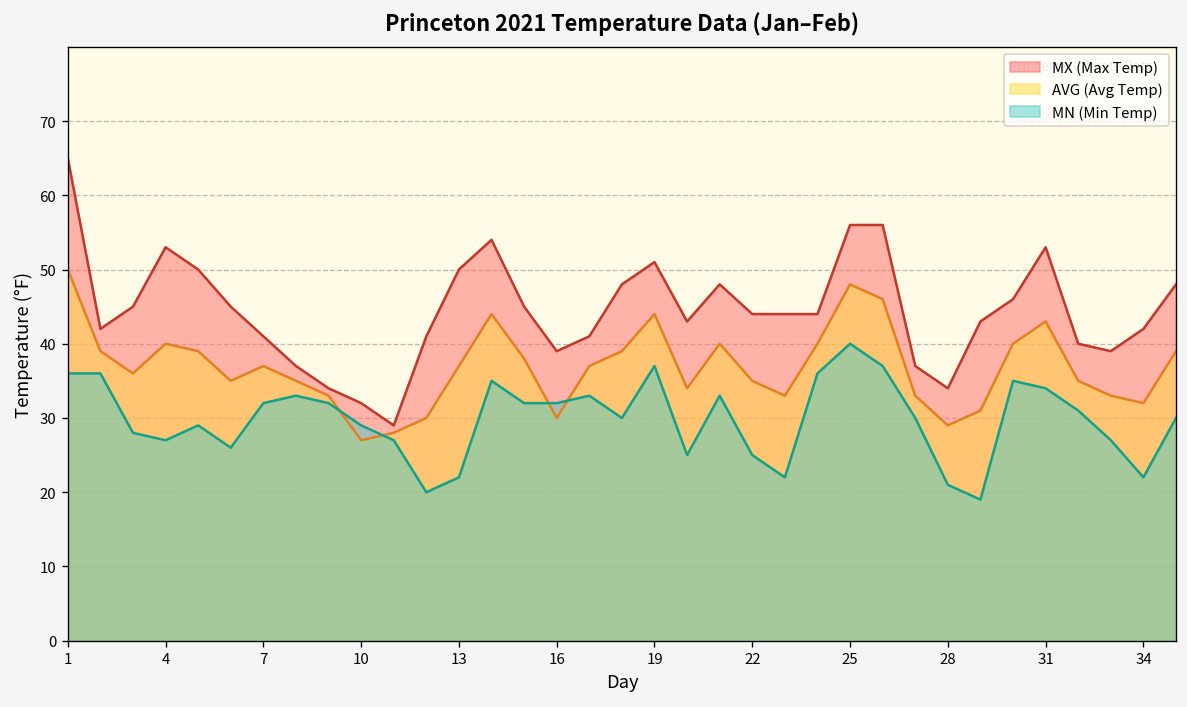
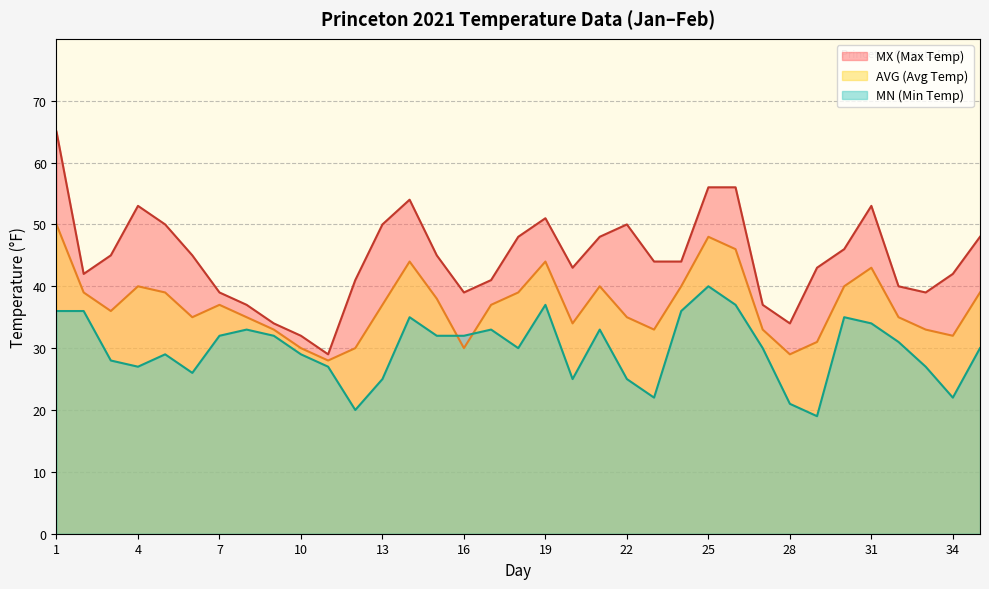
MX (Max Temp), 7: 41 -> 39
AVG (Avg Temp), 10: 27 -> 30
MN (Min Temp), 13: 22 -> 25
MX (Max Temp), 22: 44 -> 50
